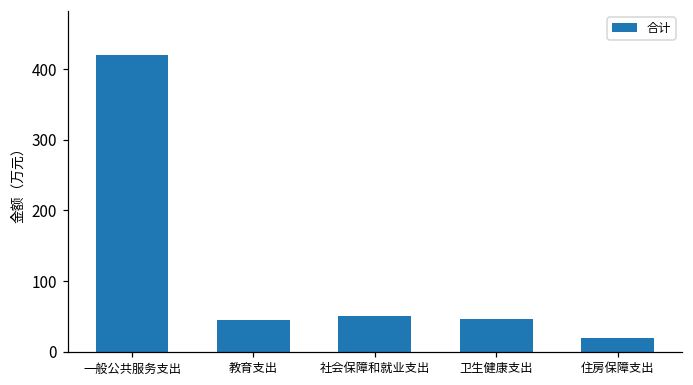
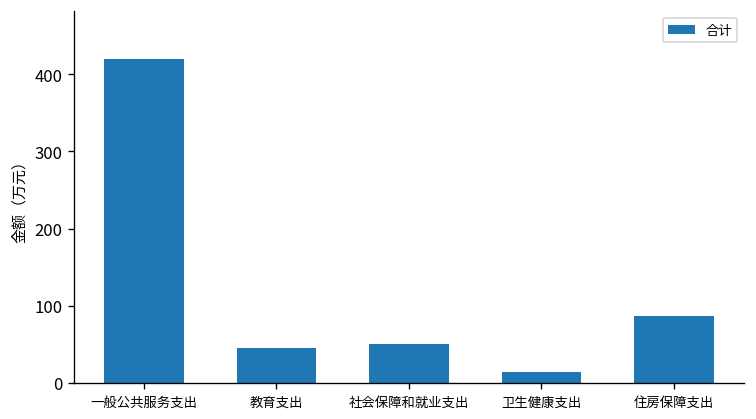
卫生健康支出: 50 -> 10
住房保障支出: 20 -> 90
